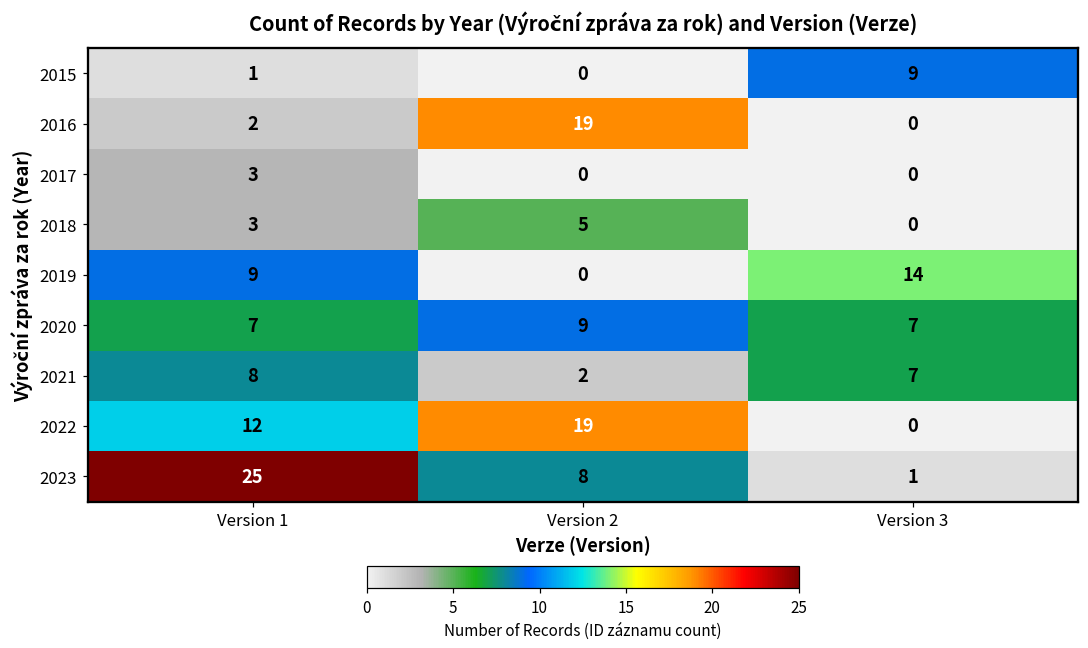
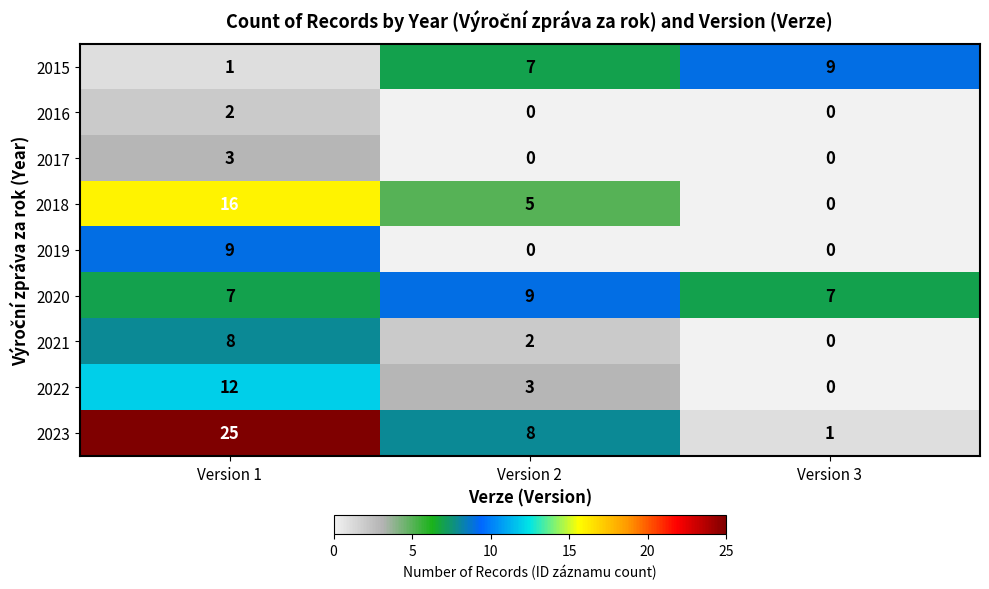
2015, Version 2: 0 -> 7
2016, Version 2: 19 -> 0
2018, Version 1: 3 -> 16
2019, Version 3: 14 -> 0
2021, Version 3: 7 -> 0
2022, Version 2: 19 -> 3
